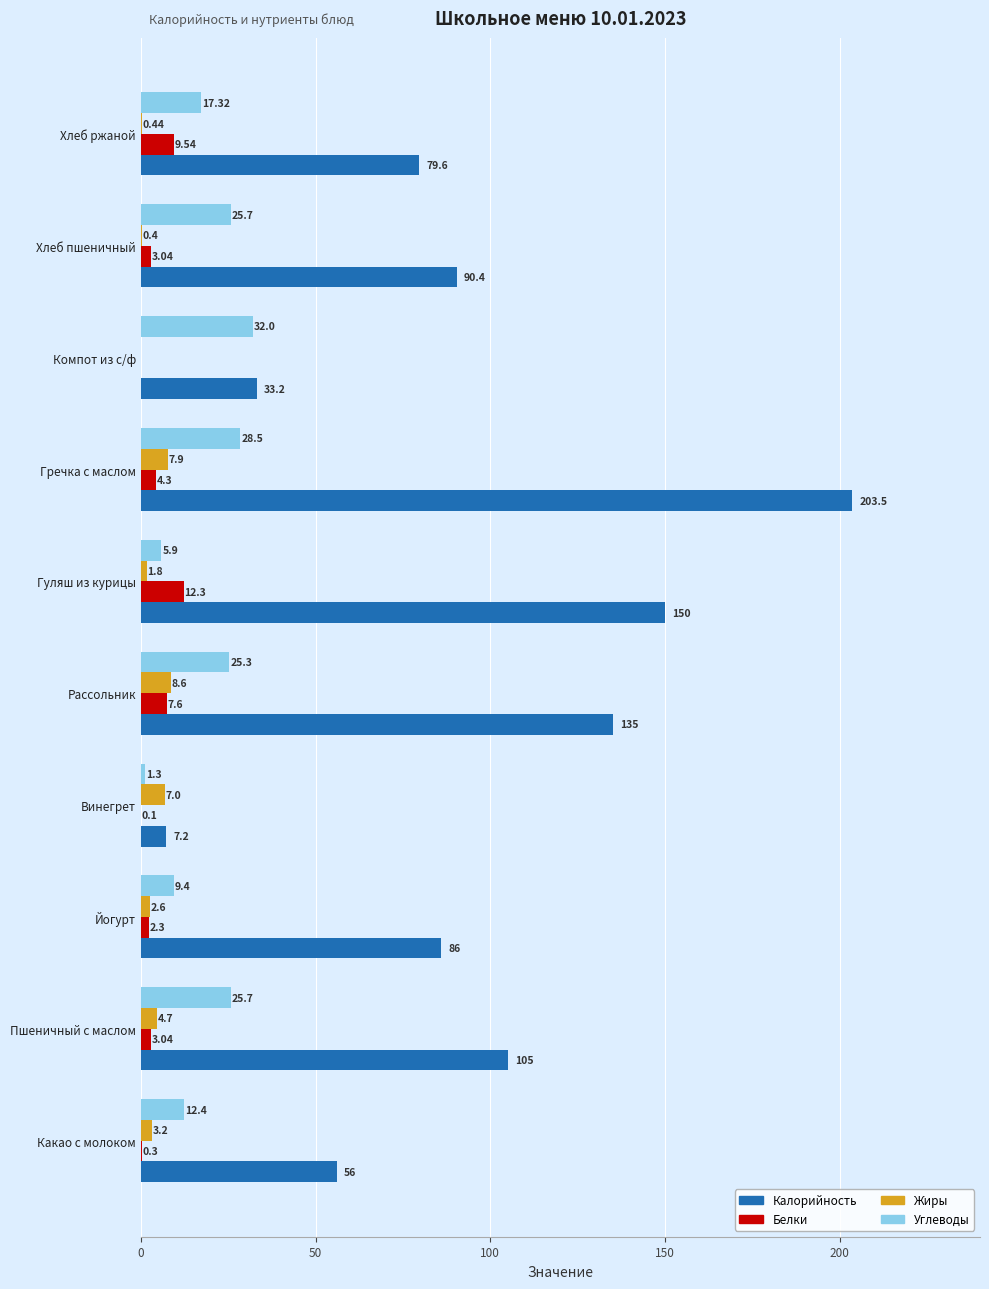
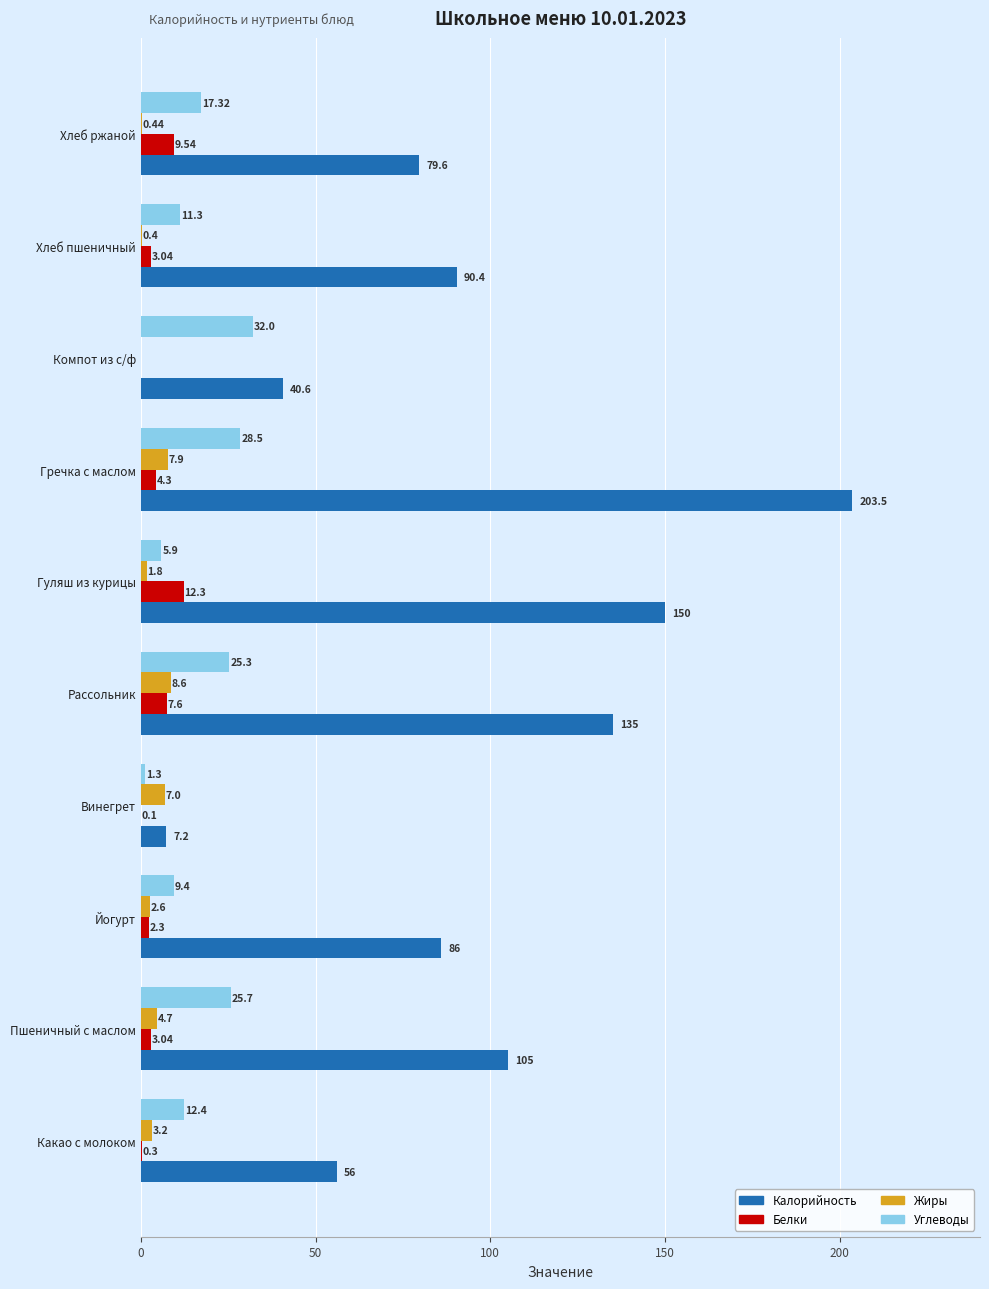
Углеводы, Хлеб пшеничный: 25.7 -> 11.3
Калорийность, Компот из с/ф: 33.2 -> 40.6
